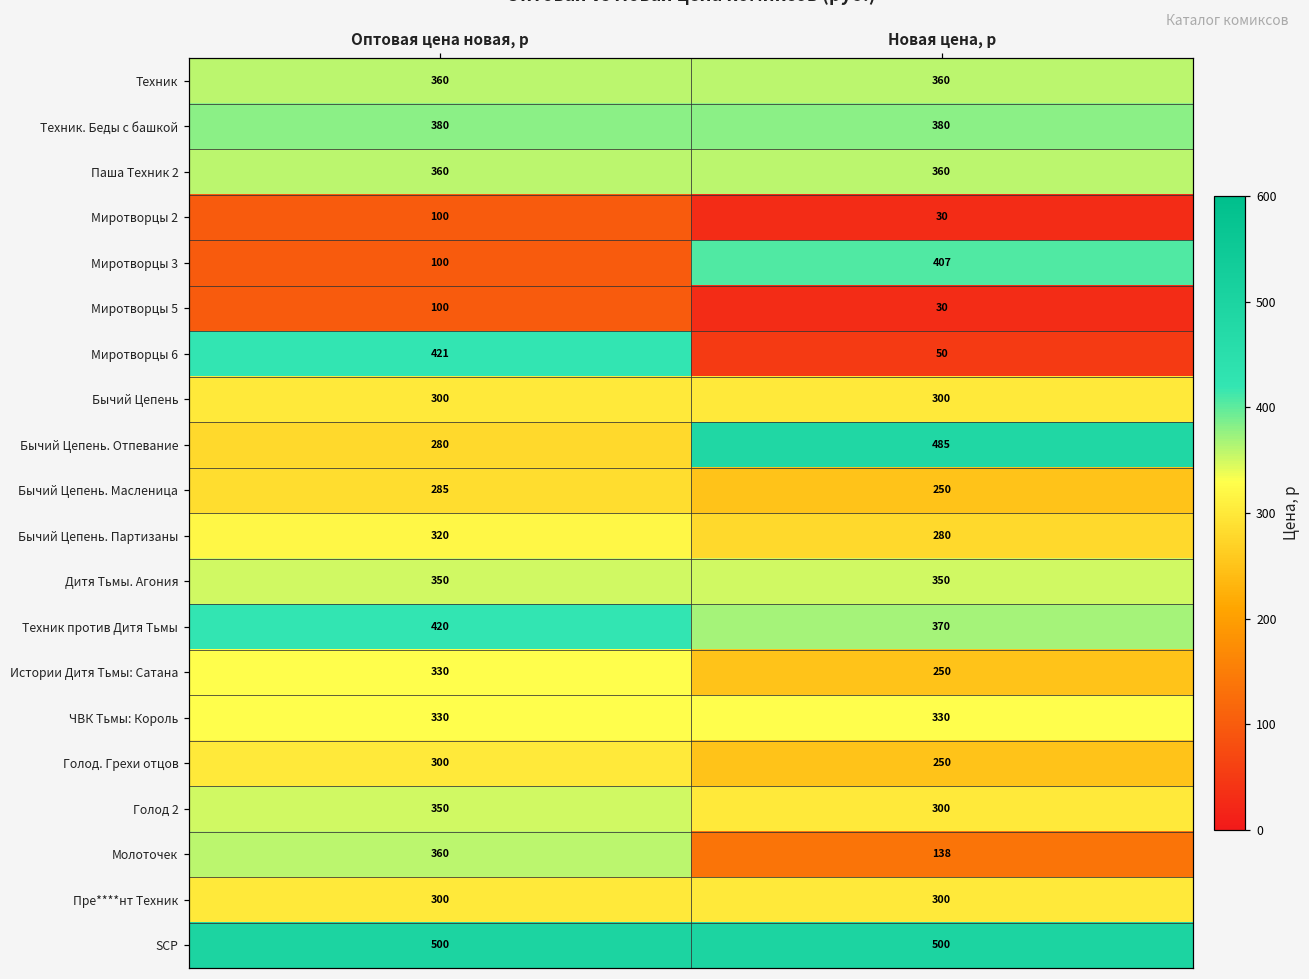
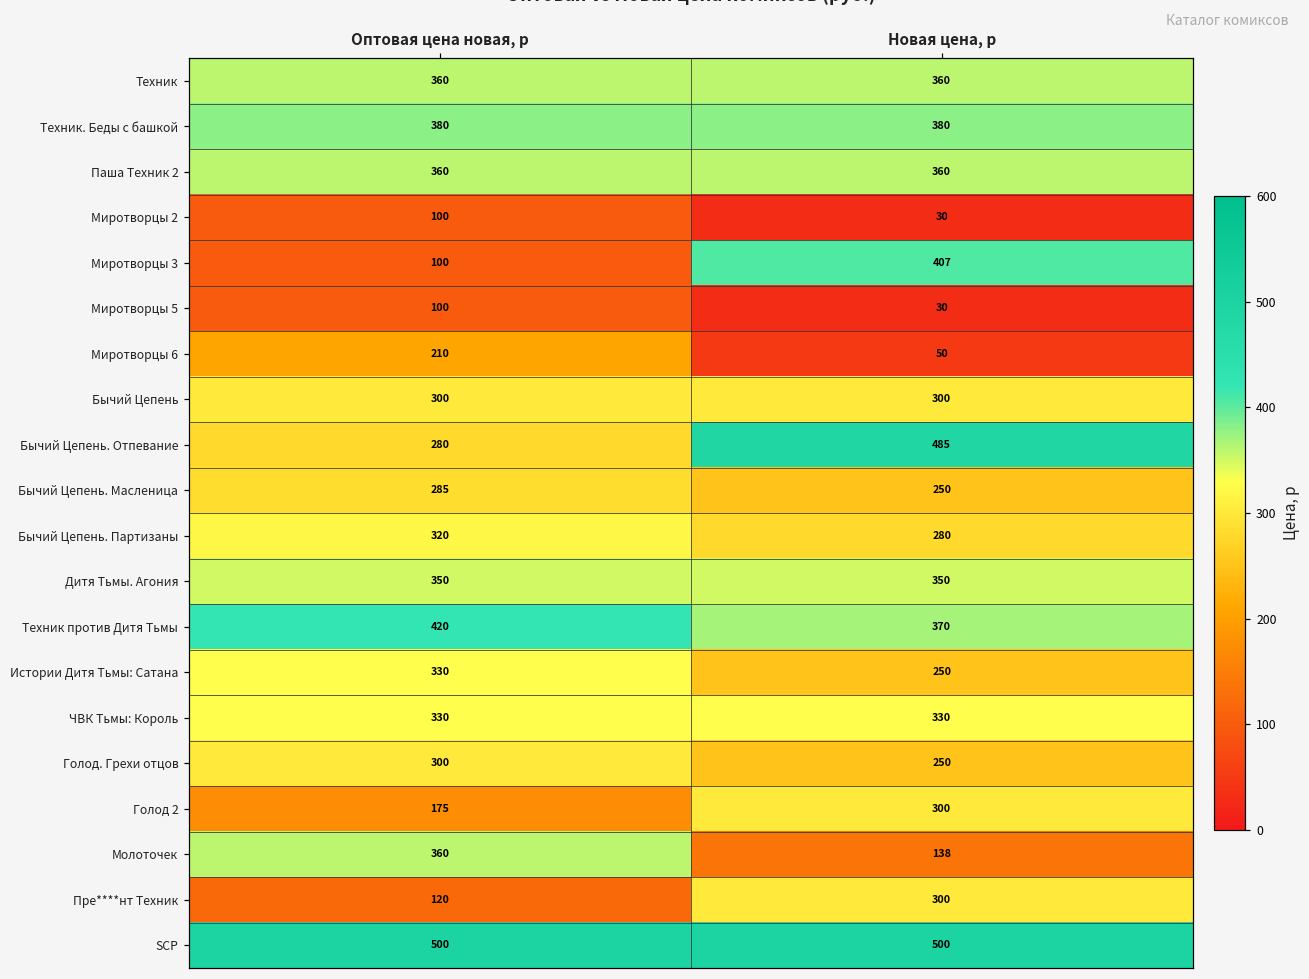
Миротворцы 6, Оптовая цена новая, р: 421 -> 210
Голод 2, Оптовая цена новая, р: 350 -> 175
Пре****нт Техник, Оптовая цена новая, р: 300 -> 120
